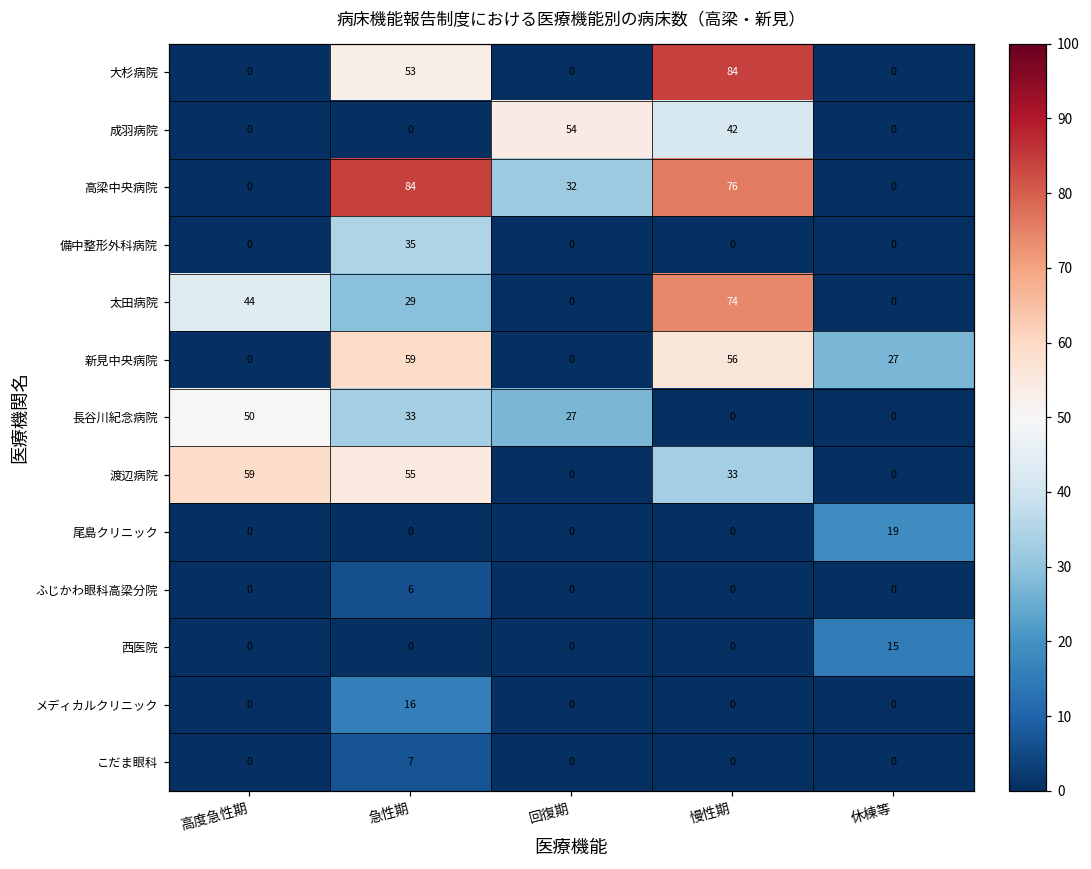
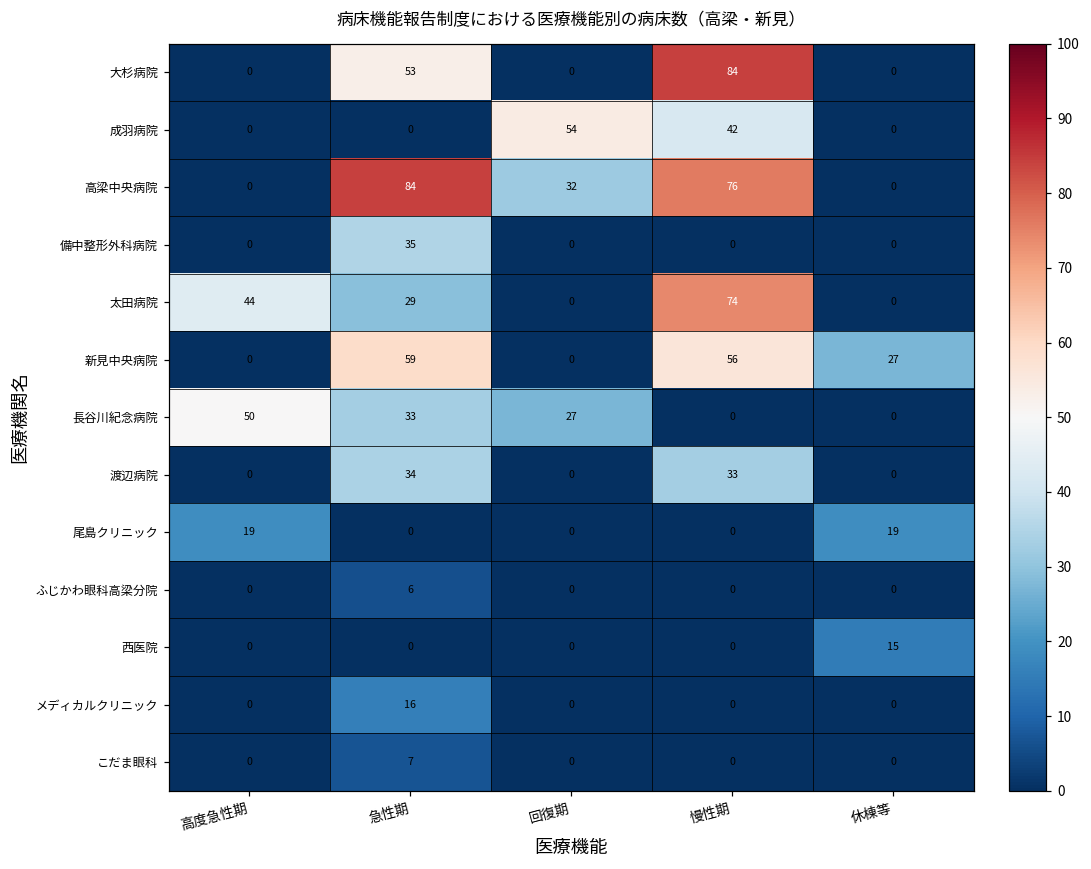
渡辺病院, 高度急性期: 59 -> 0
渡辺病院, 急性期: 55 -> 34
尾島クリニック, 高度急性期: 0 -> 19
